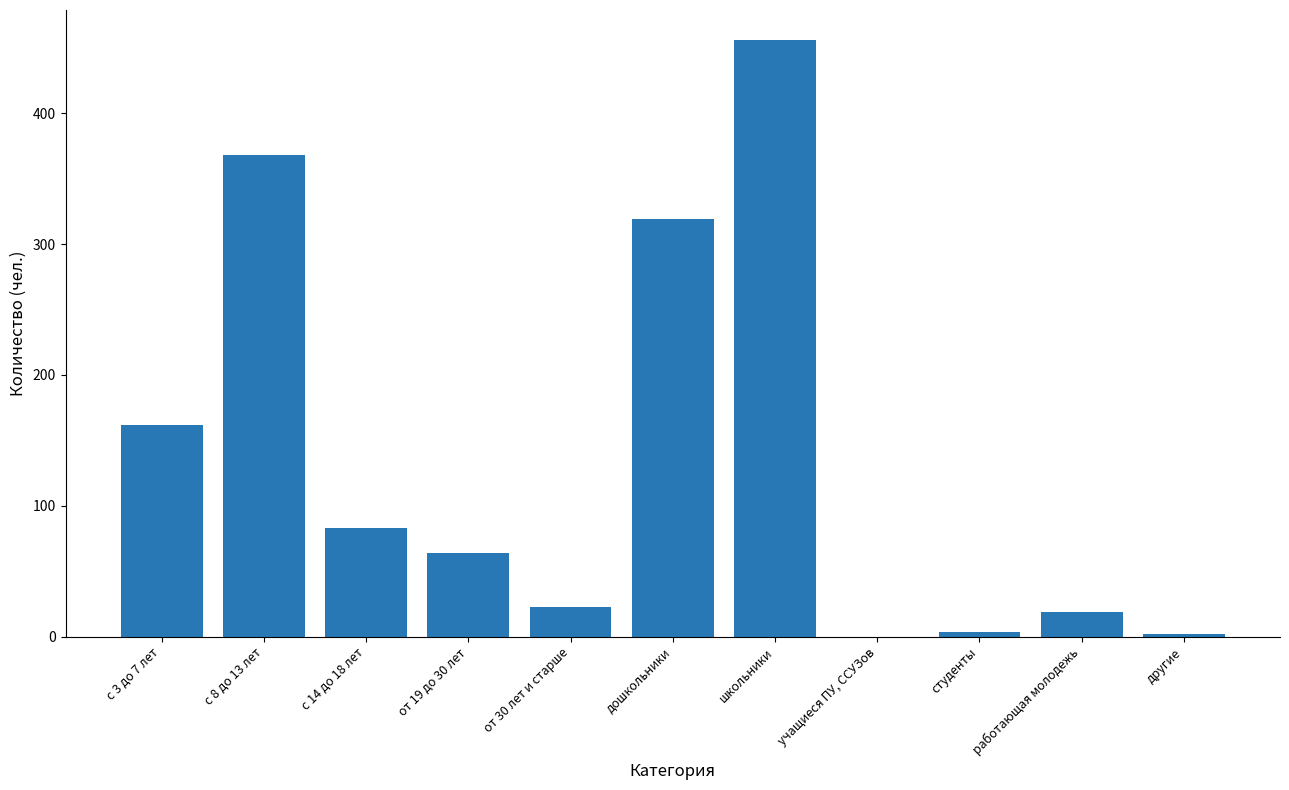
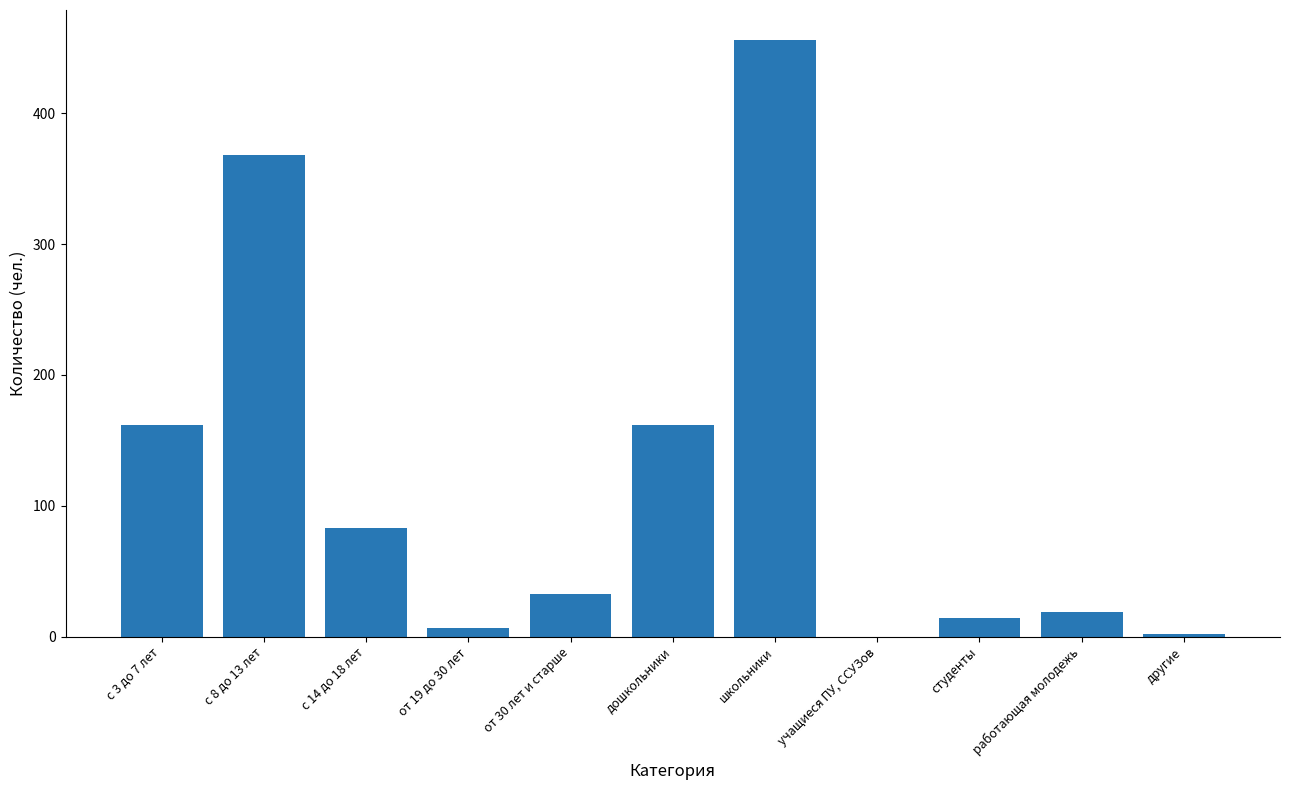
от 19 до 30 лет: 64 -> 7
от 30 лет и старше: 23 -> 33
дошкольники: 319 -> 162
студенты: 4 -> 14
